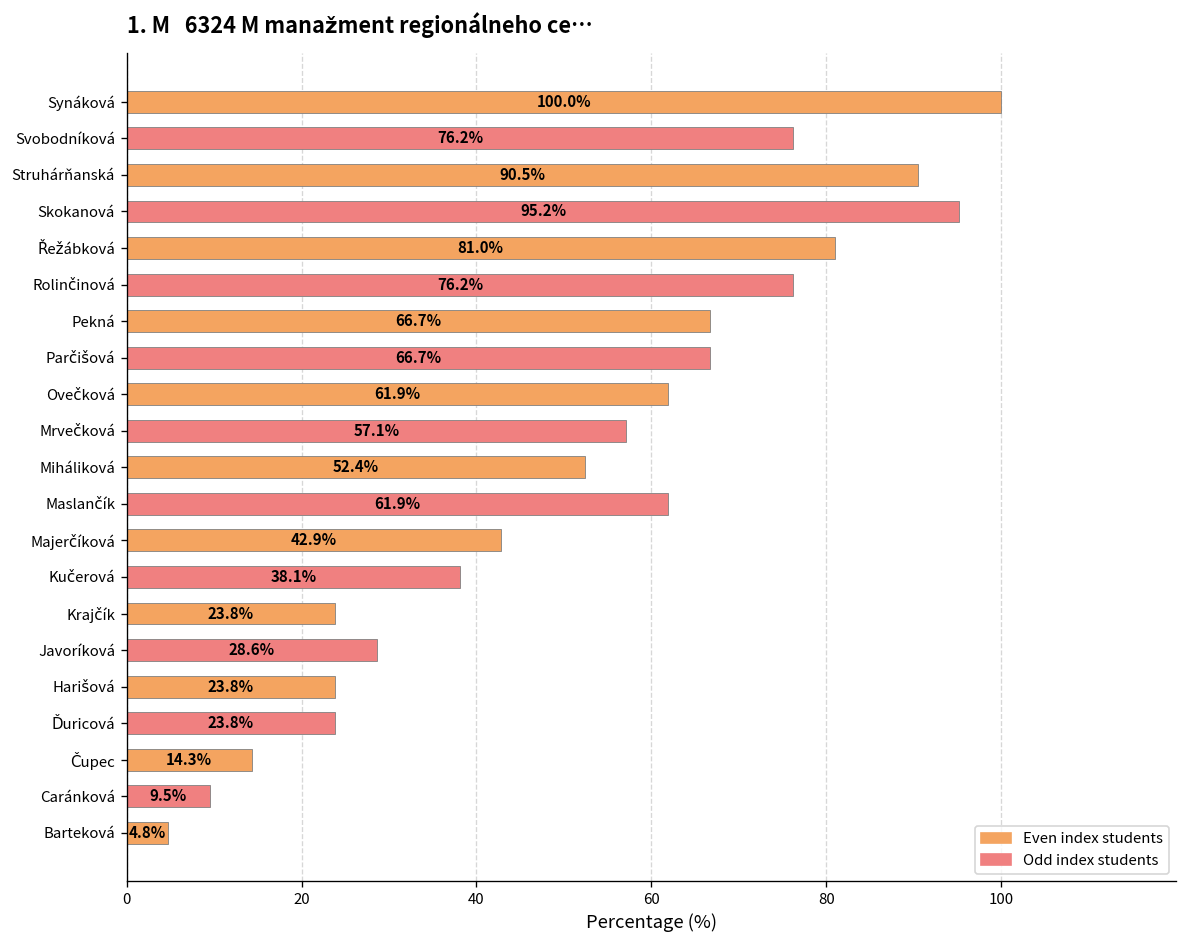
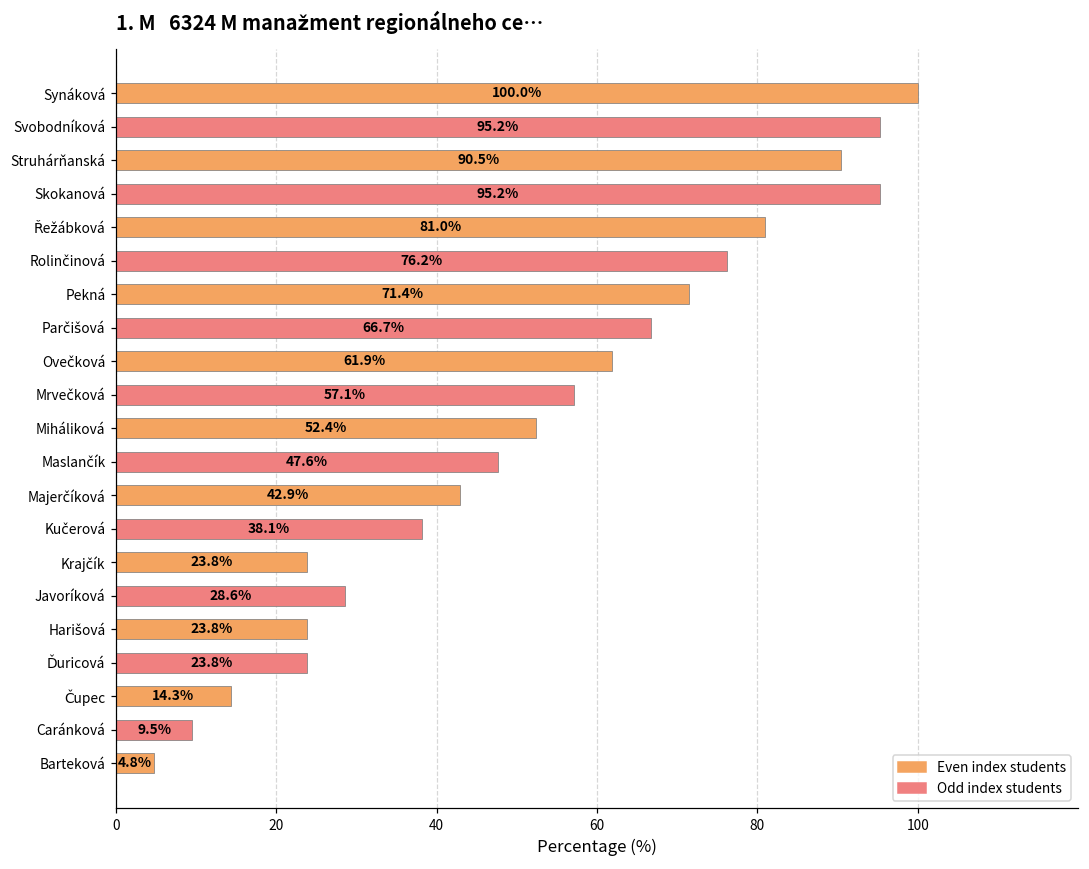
Svobodníková: 76.2% -> 95.2%
Pekná: 66.7% -> 71.4%
Maslančík: 61.9% -> 47.6%
